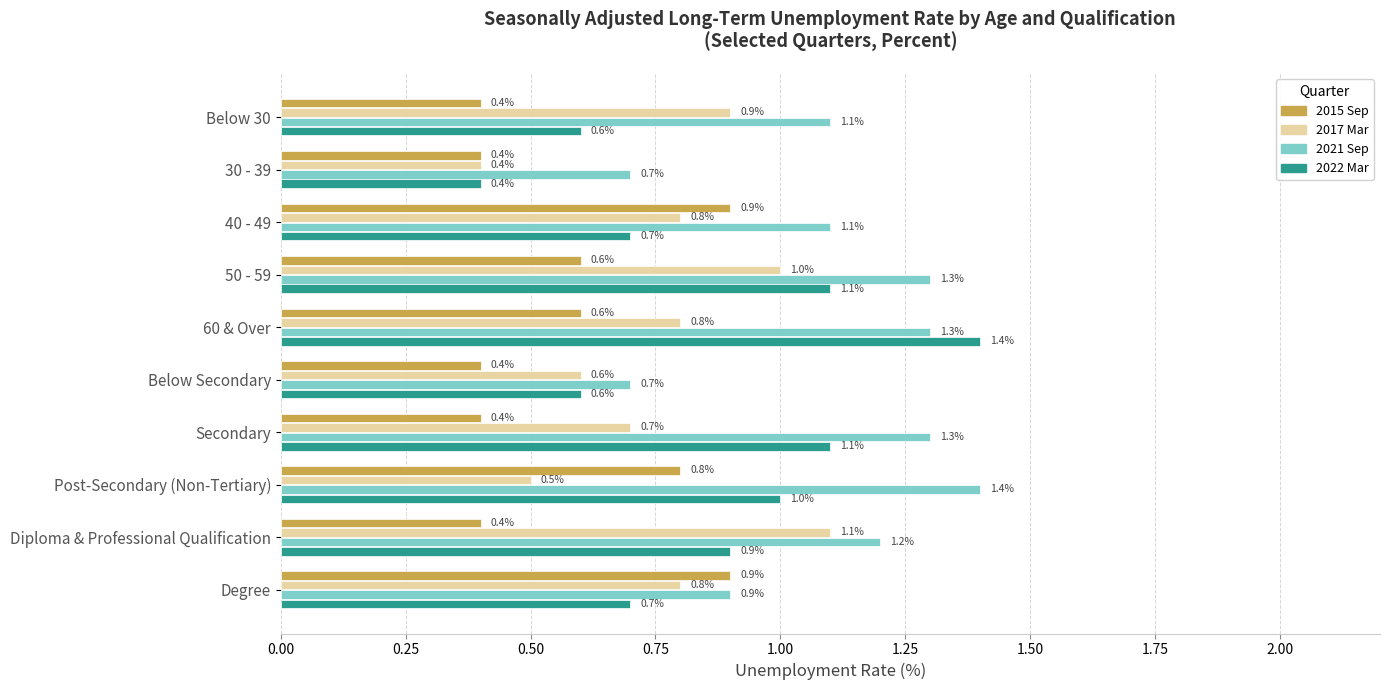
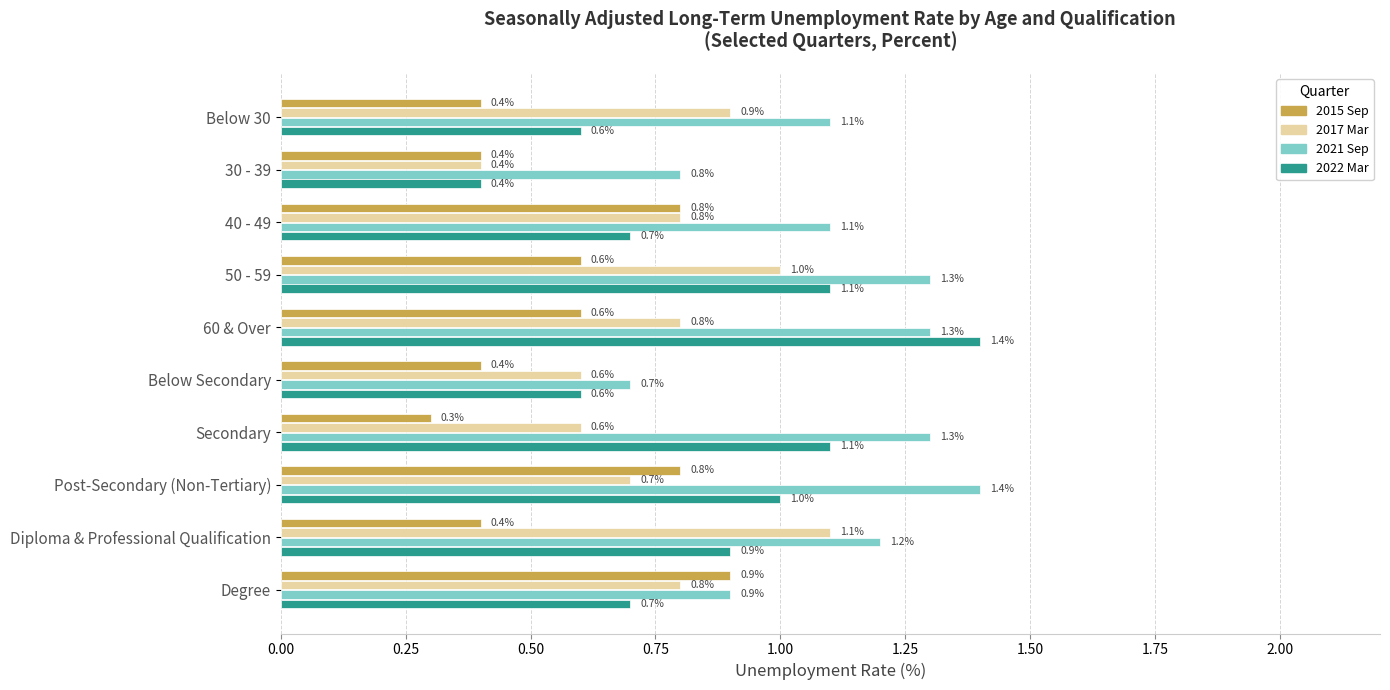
2021 Sep, 30 - 39: 0.7% -> 0.8%
2015 Sep, 40 - 49: 0.9% -> 0.8%
2015 Sep, Secondary: 0.4% -> 0.3%
2017 Mar, Secondary: 0.7% -> 0.6%
2017 Mar, Post-Secondary (Non-Tertiary): 0.5% -> 0.7%
